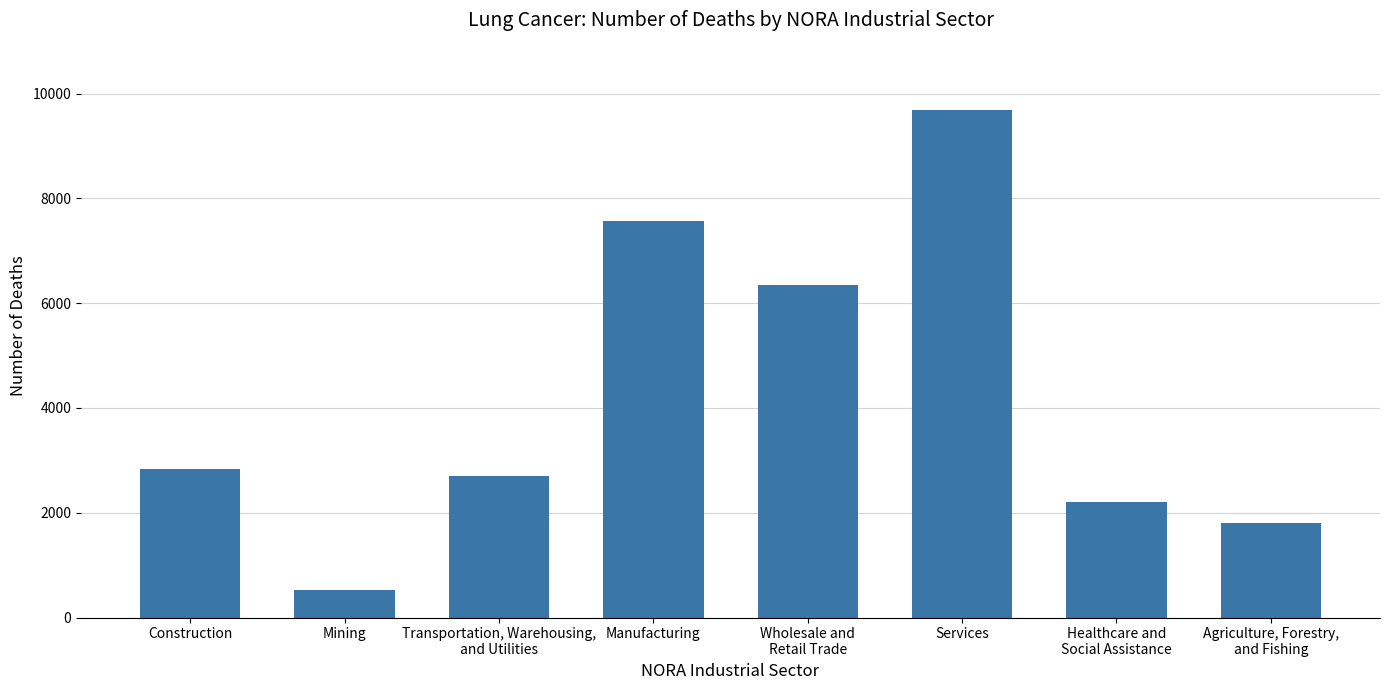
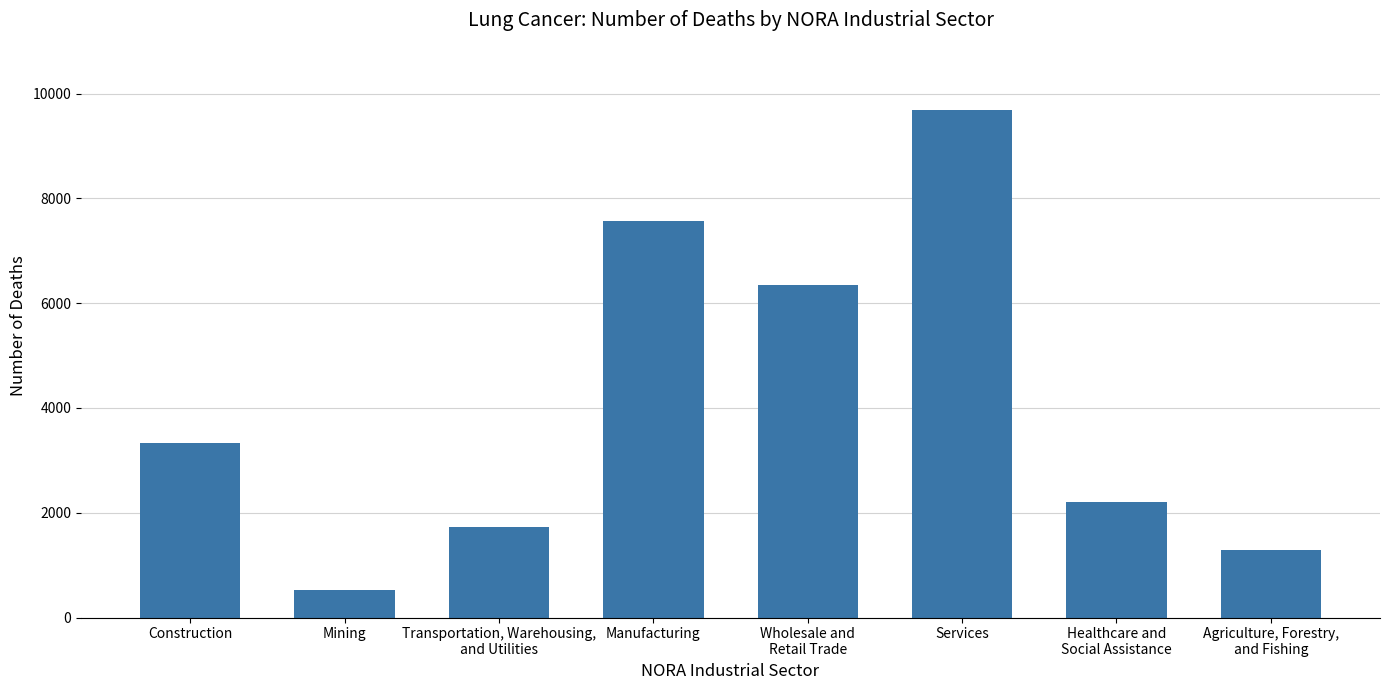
Construction: 2800 -> 3300
Transportation, Warehousing, and Utilities: 2700 -> 1700
Agriculture, Forestry, and Fishing: 1800 -> 1300
